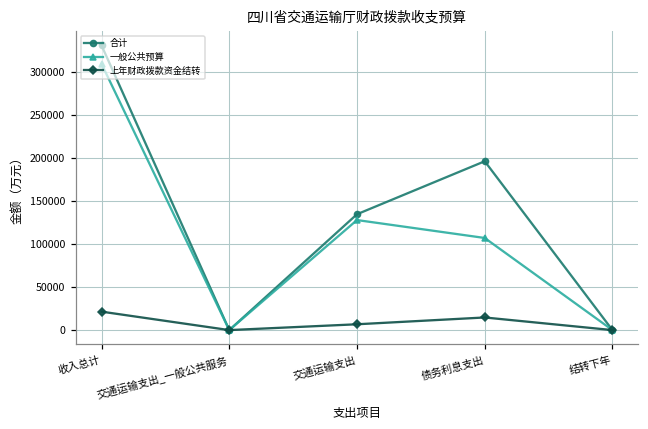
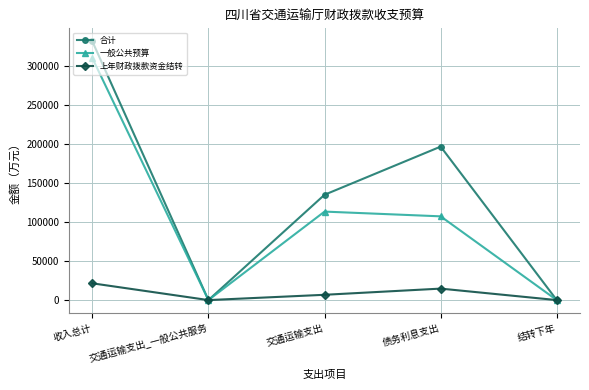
一般公共预算, 交通运输支出: 130000 -> 110000
